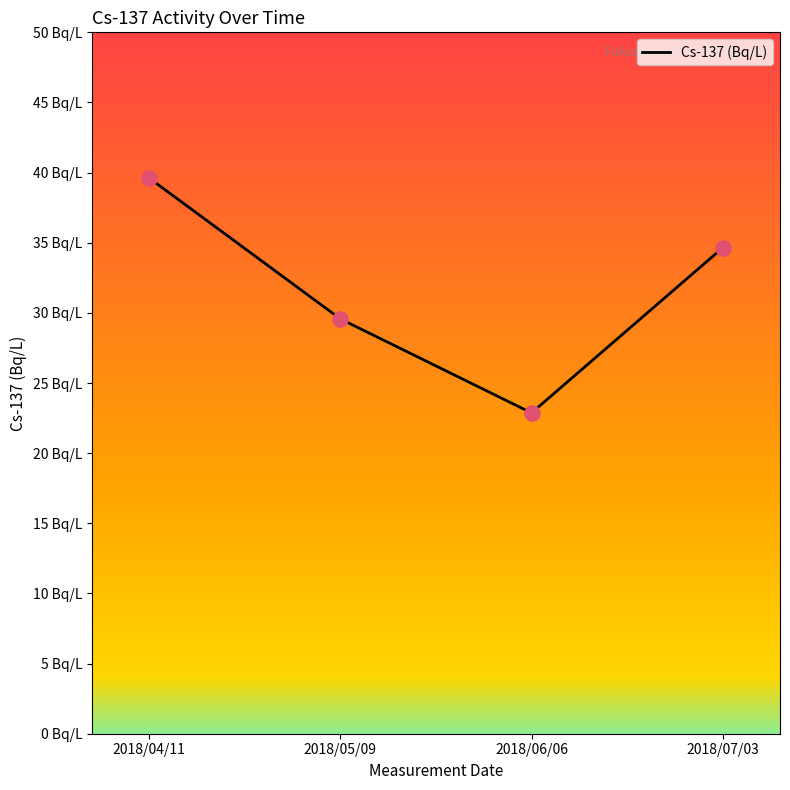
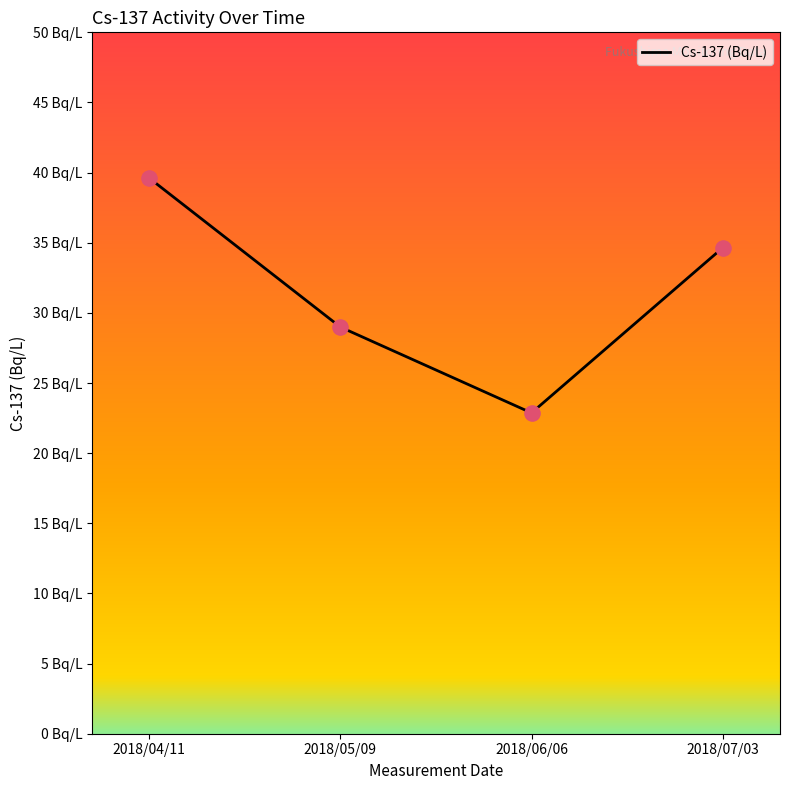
2018/05/09: 29.6 Bq/L -> 29.0 Bq/L
